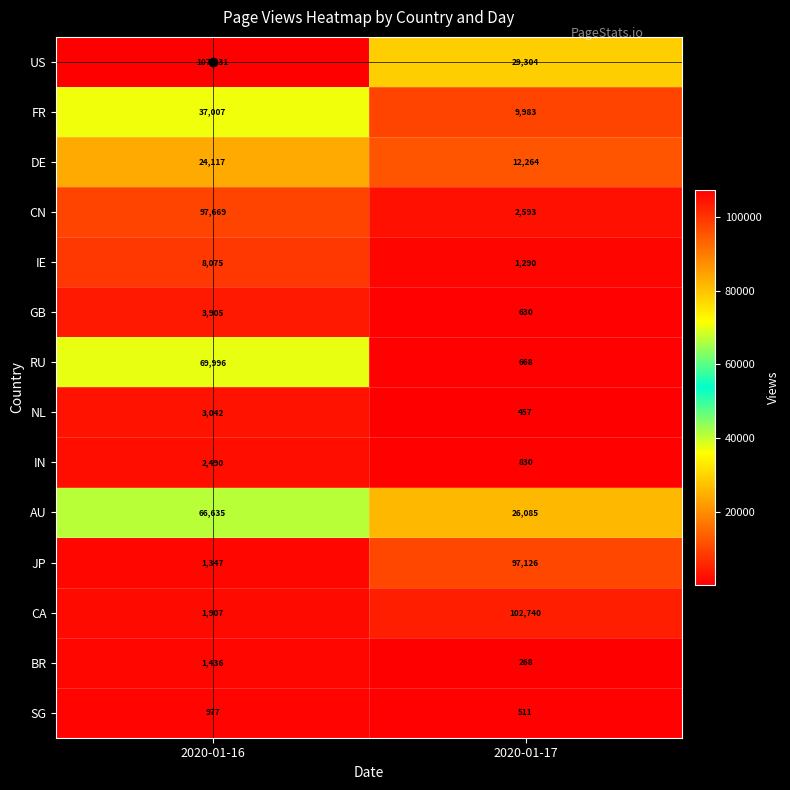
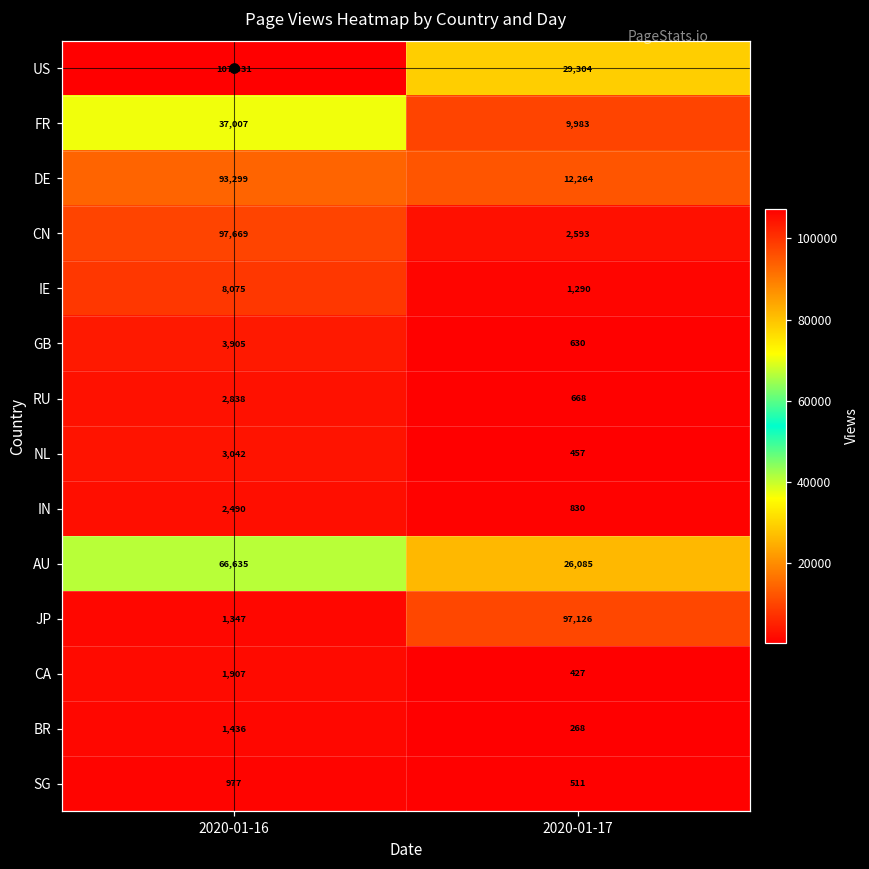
DE, 2020-01-16: 24,117 -> 93,299
RU, 2020-01-16: 69,996 -> 2,838
CA, 2020-01-17: 102,740 -> 427
